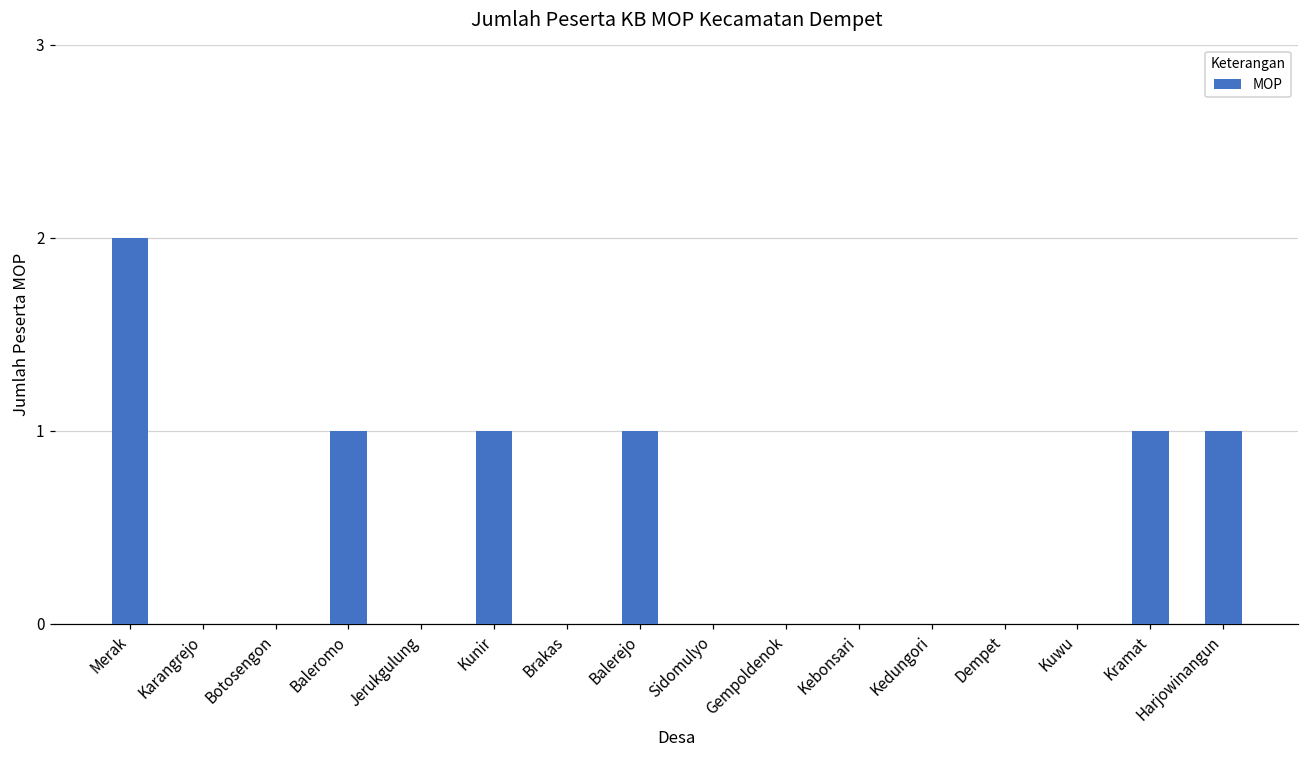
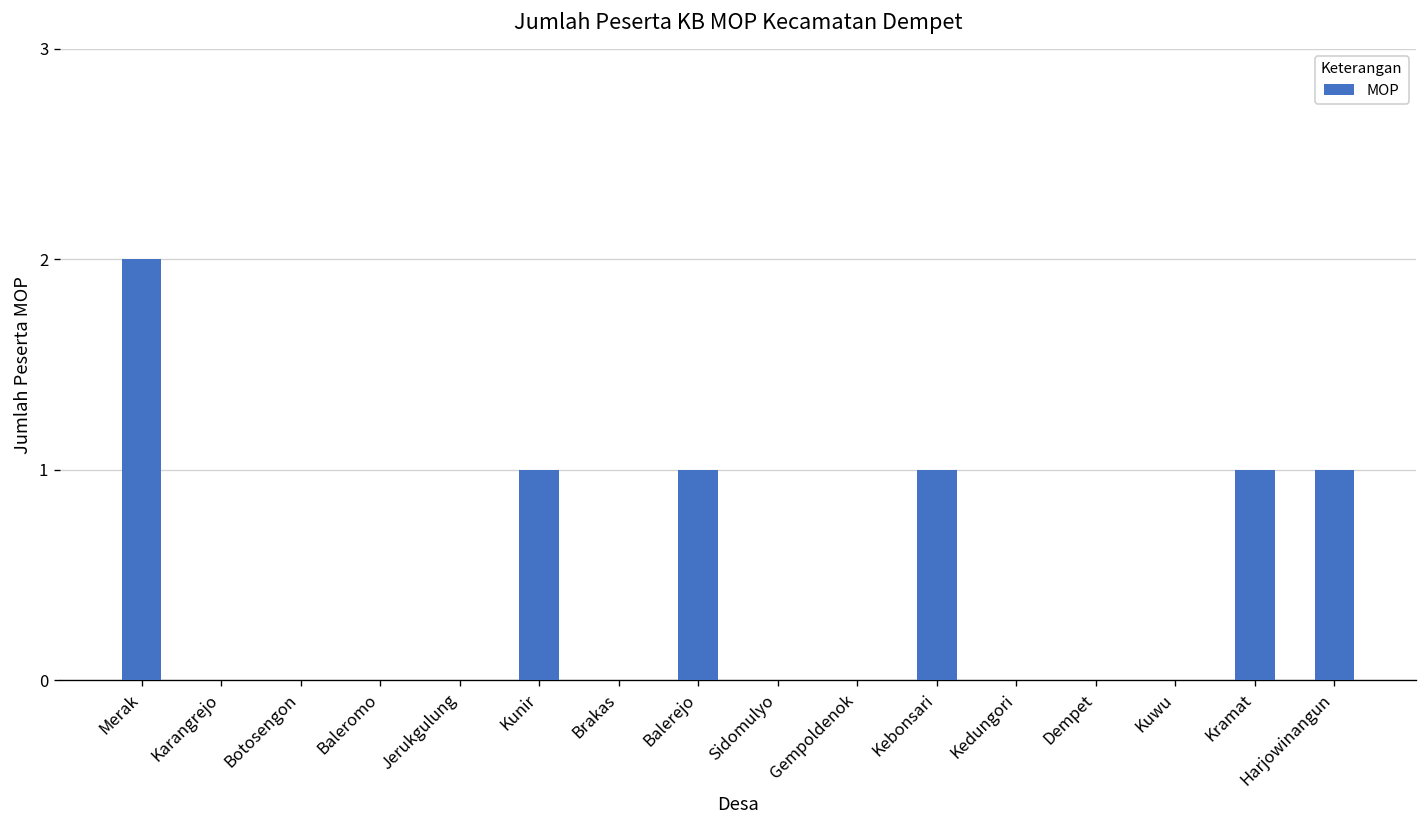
Baleromo: 1 -> 0
Kebonsari: 0 -> 1
